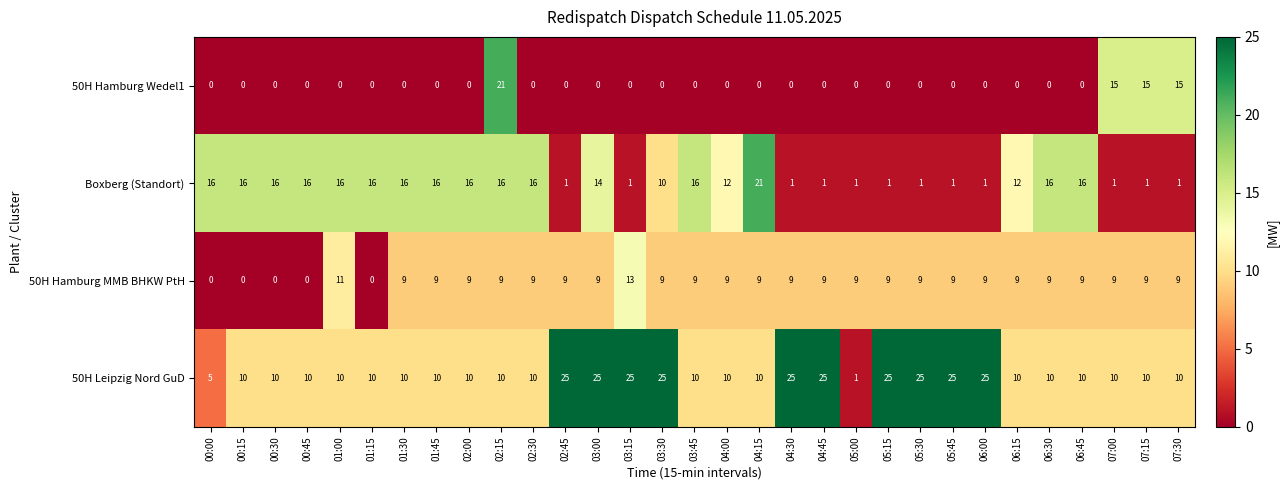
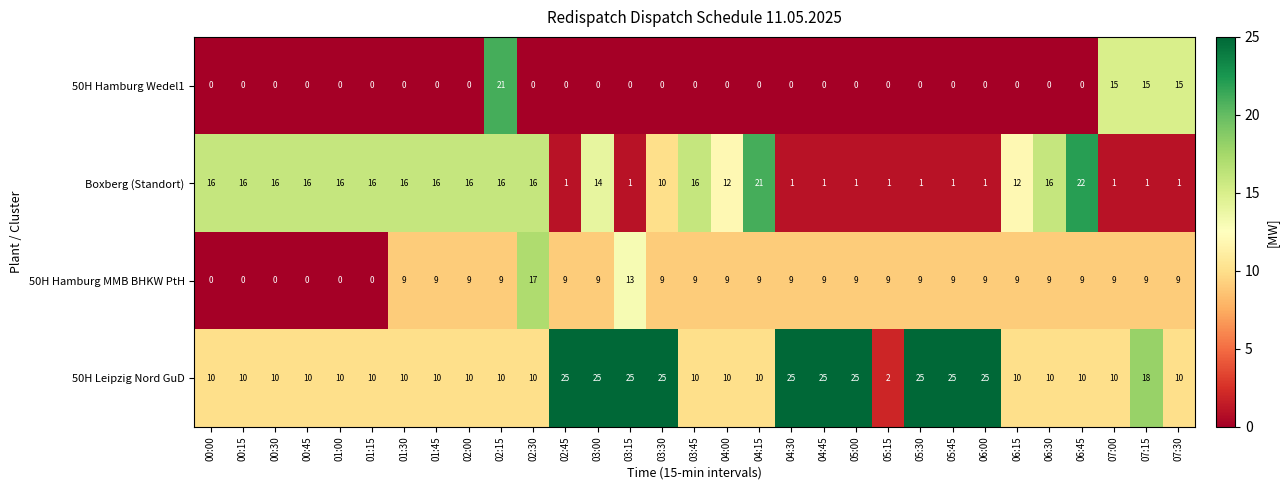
Boxberg (Standort), 06:45: 16 -> 22
50H Hamburg MMB BHKW PtH, 01:00: 11 -> 0
50H Hamburg MMB BHKW PtH, 02:30: 9 -> 17
50H Leipzig Nord GuD, 00:00: 5 -> 10
50H Leipzig Nord GuD, 05:00: 1 -> 25
50H Leipzig Nord GuD, 05:15: 25 -> 2
50H Leipzig Nord GuD, 07:15: 10 -> 18
